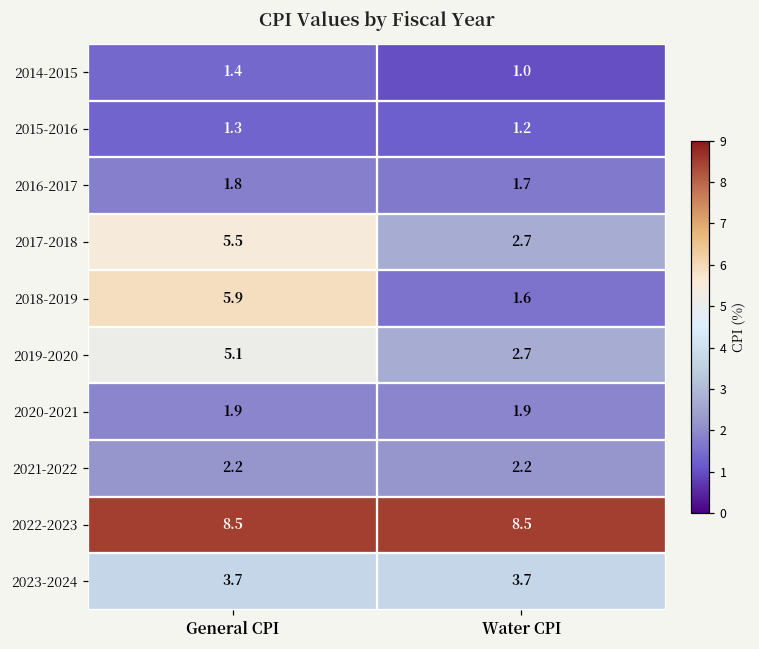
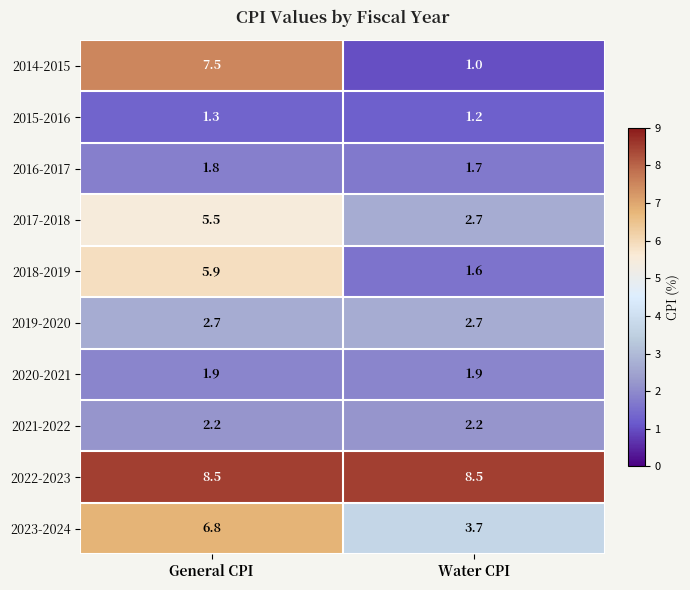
2014-2015, General CPI: 1.4 -> 7.5
2019-2020, General CPI: 5.1 -> 2.7
2023-2024, General CPI: 3.7 -> 6.8
